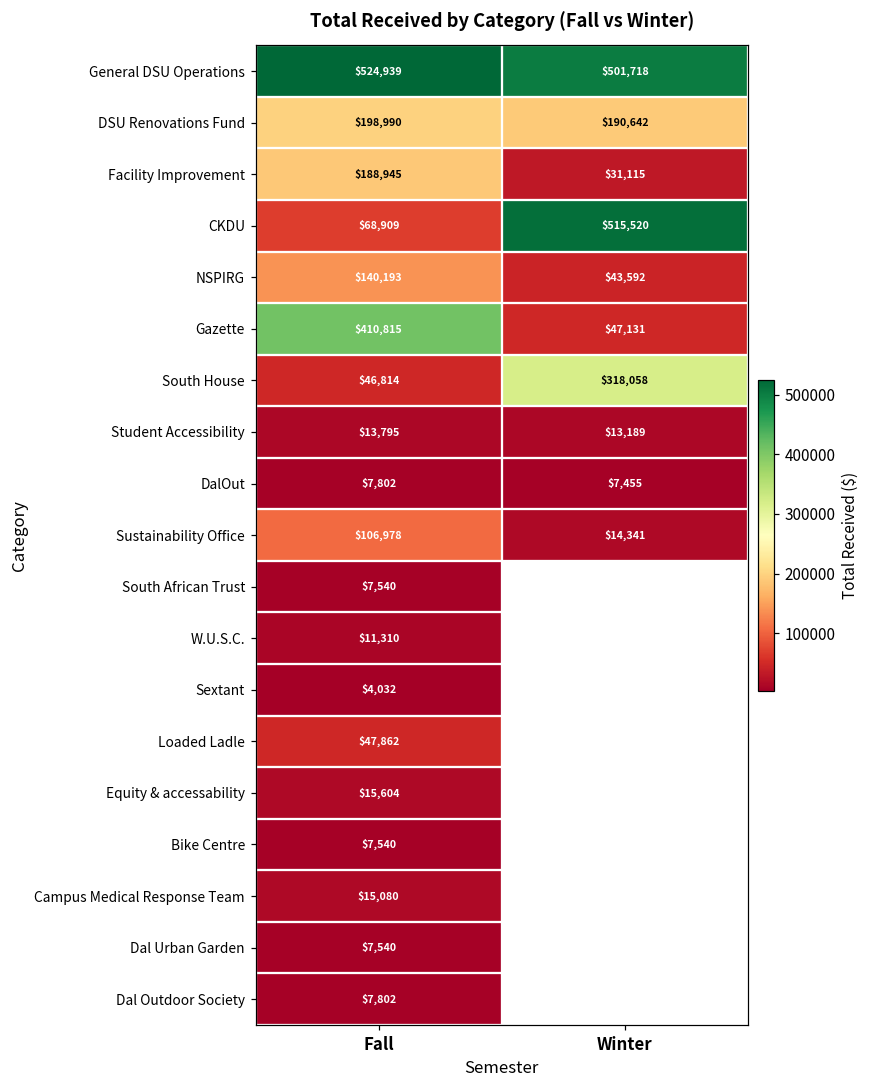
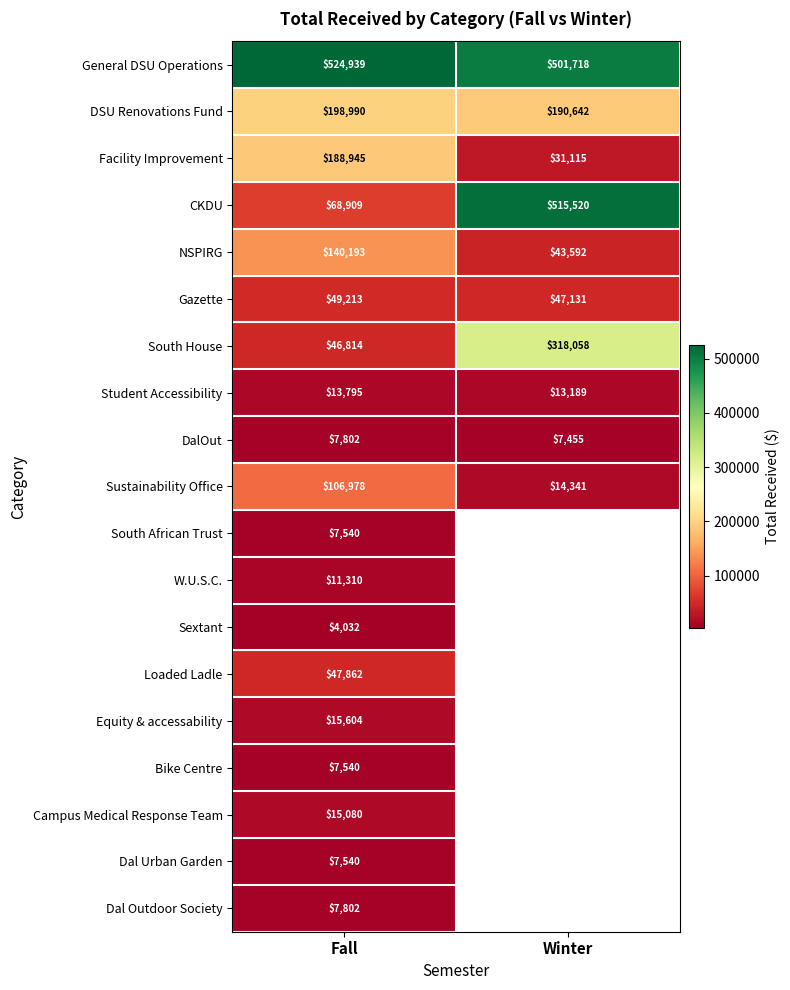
Gazette, Fall: $410,815 -> $49,213
